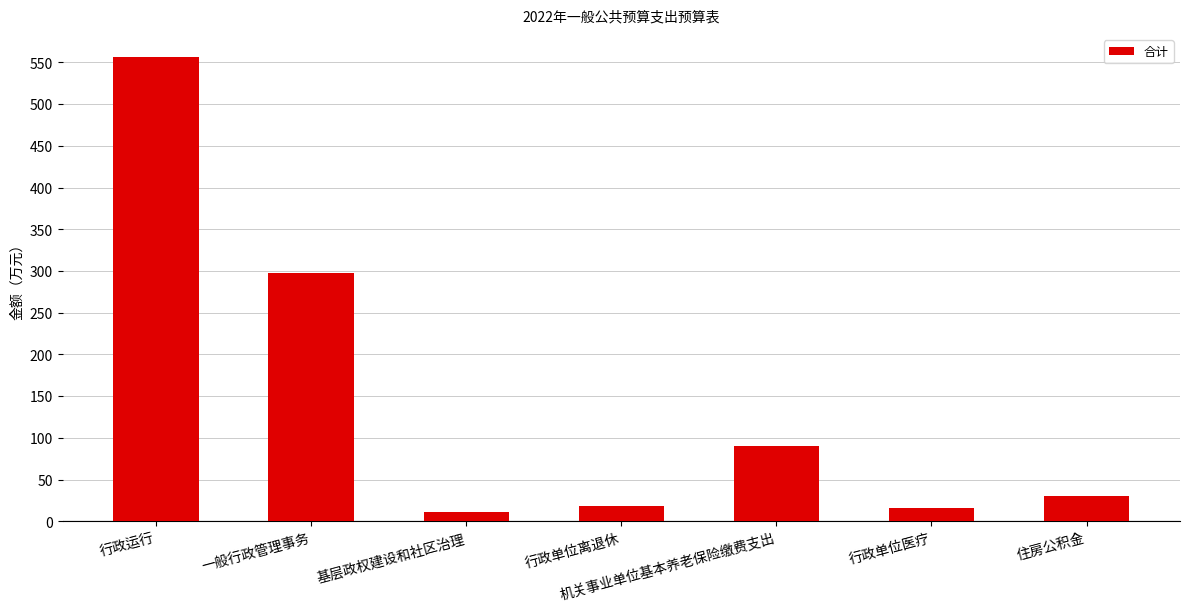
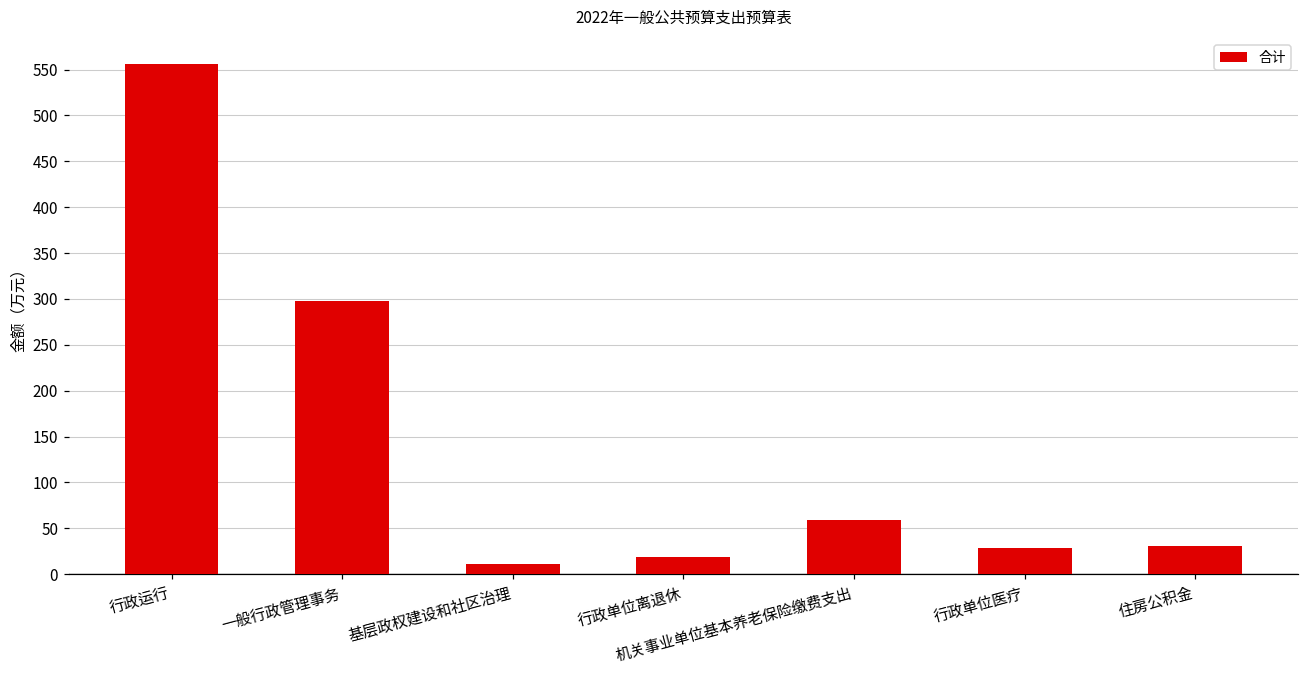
机关事业单位基本养老保险缴费支出: 90 -> 60
行政单位医疗: 20 -> 30
